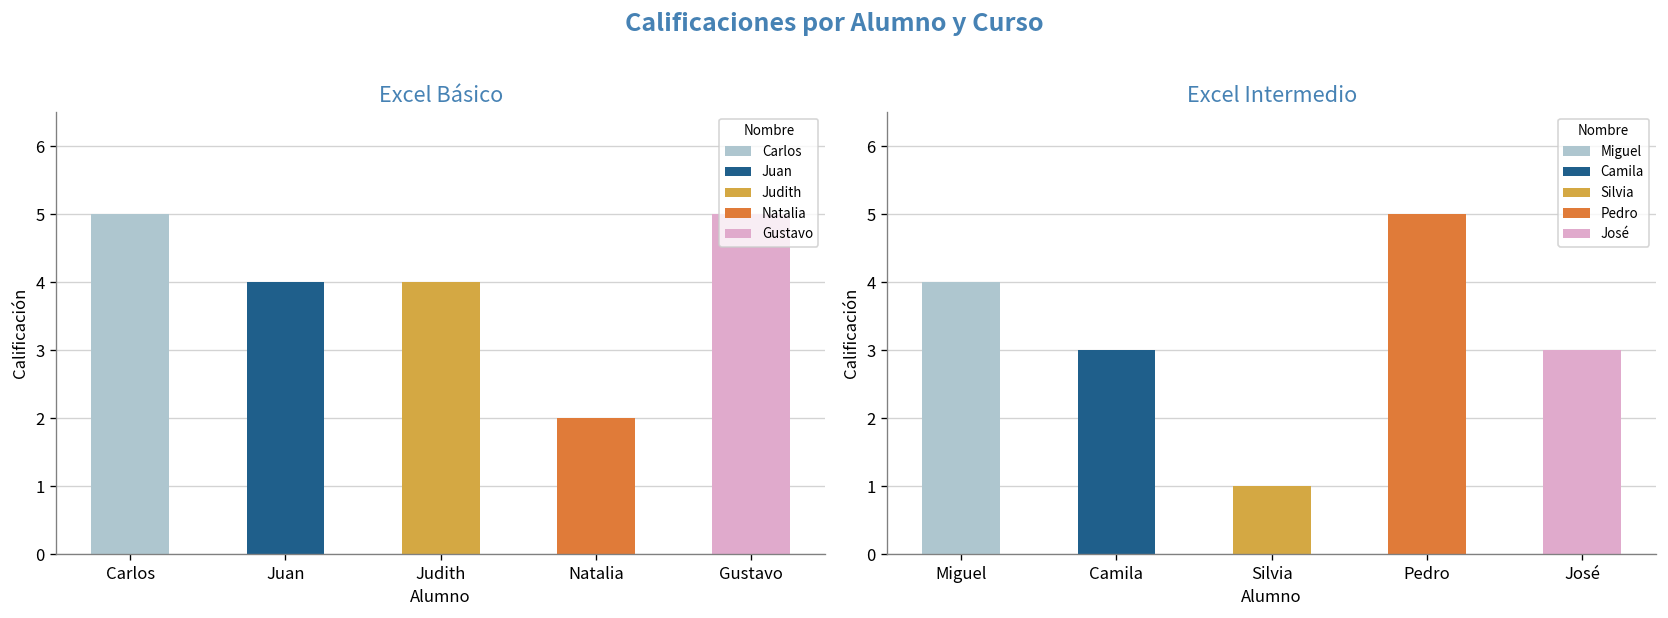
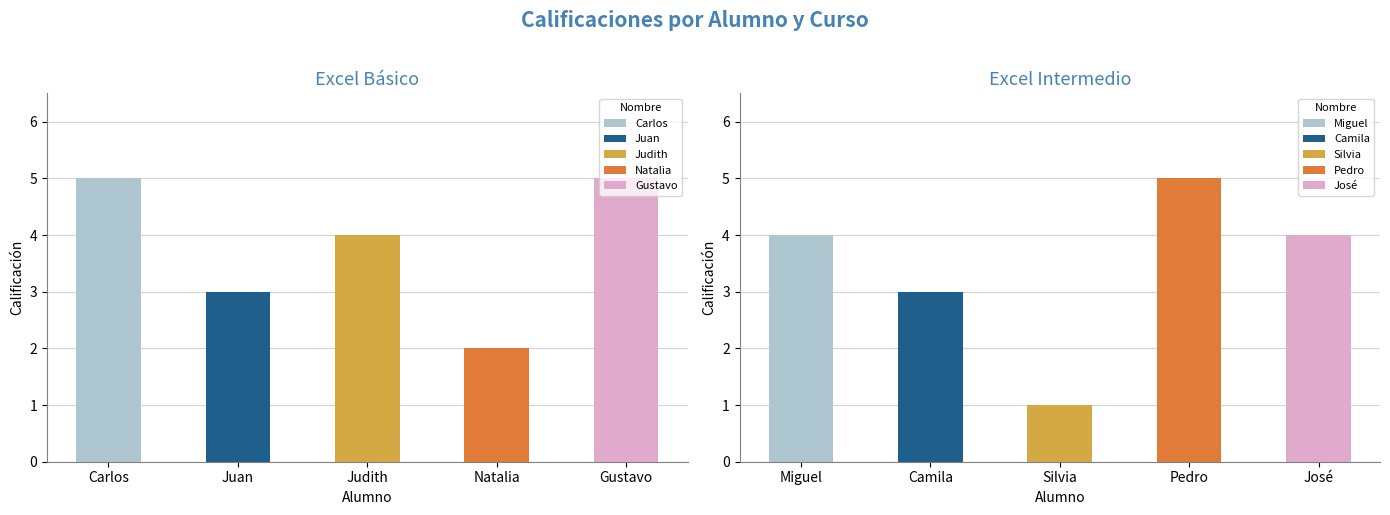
Excel Básico, Juan: 4 -> 3
Excel Intermedio, José: 3 -> 4
